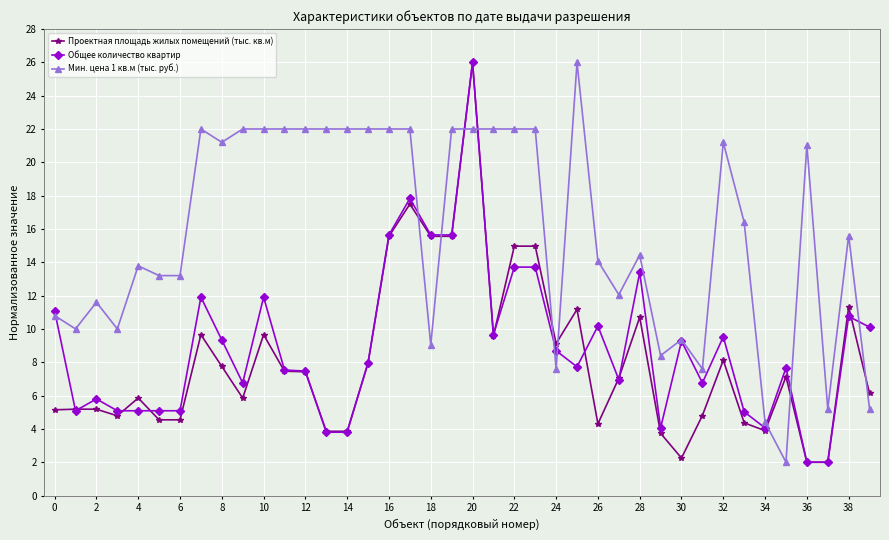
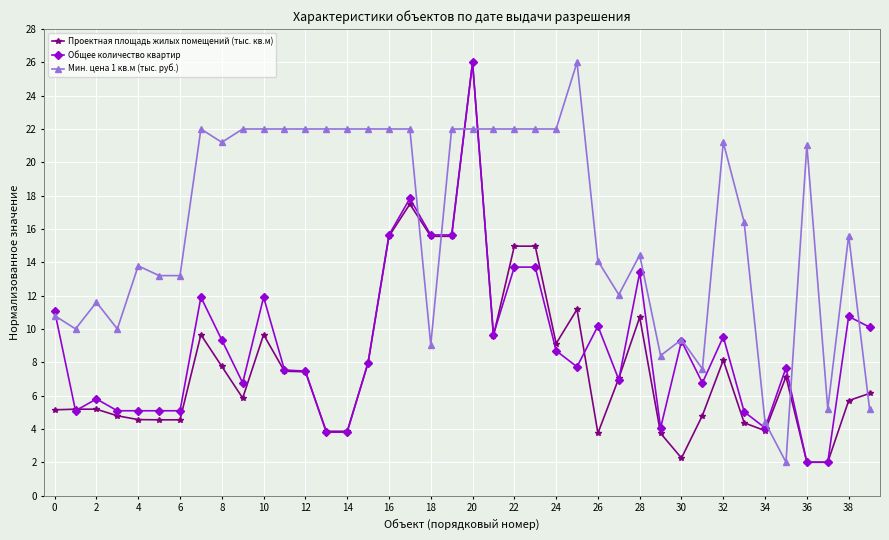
Проектная площадь жилых помещений (тыс. кв.м), 4: 5.9 -> 4.6
Мин. цена 1 кв.м (тыс. руб.), 24: 7.6 -> 22.0
Проектная площадь жилых помещений (тыс. кв.м), 26: 4.3 -> 3.7
Проектная площадь жилых помещений (тыс. кв.м), 38: 11.3 -> 5.7
